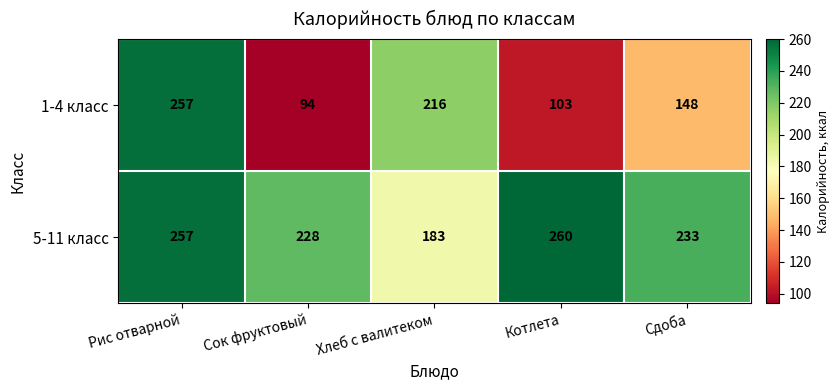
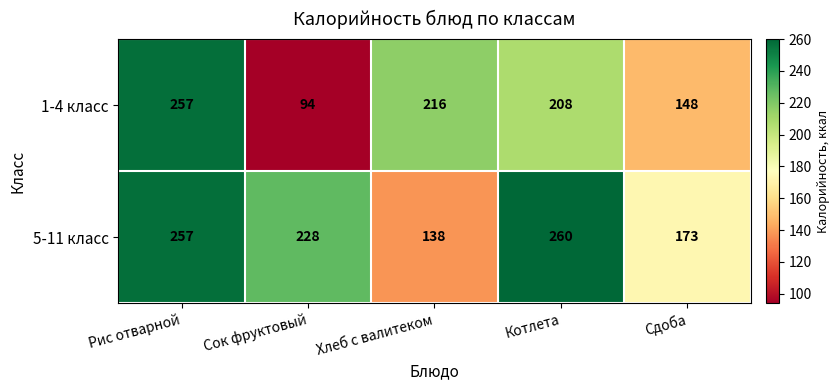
1-4 класс, Котлета: 103 -> 208
5-11 класс, Хлеб с валитеком: 183 -> 138
5-11 класс, Сдоба: 233 -> 173
